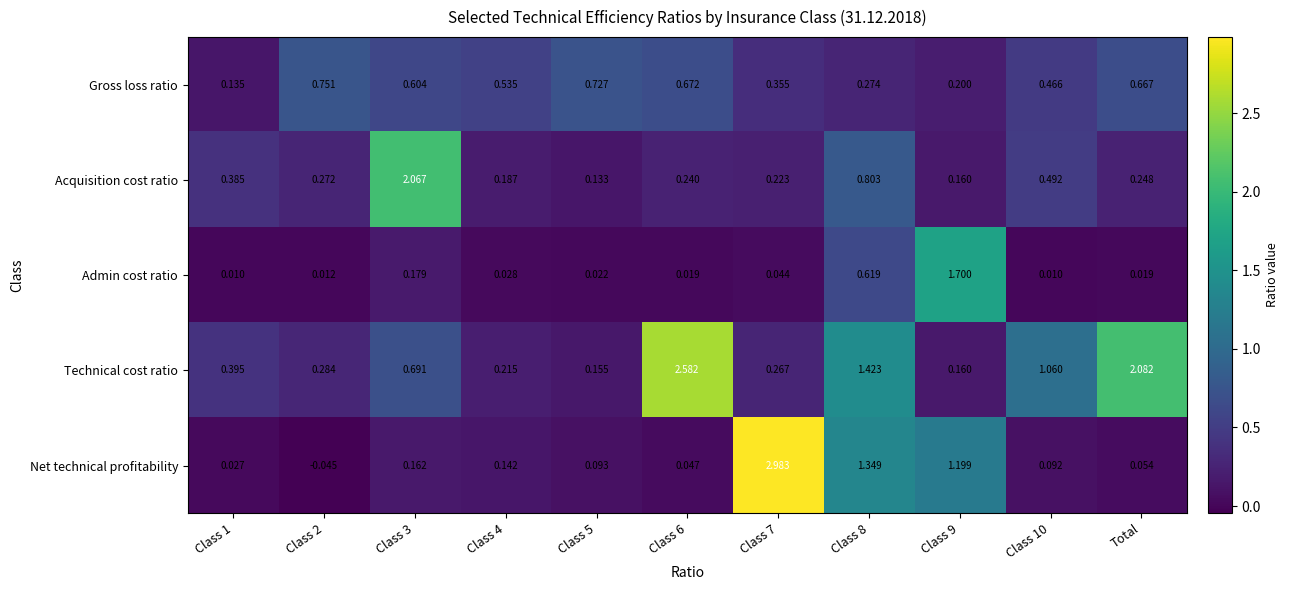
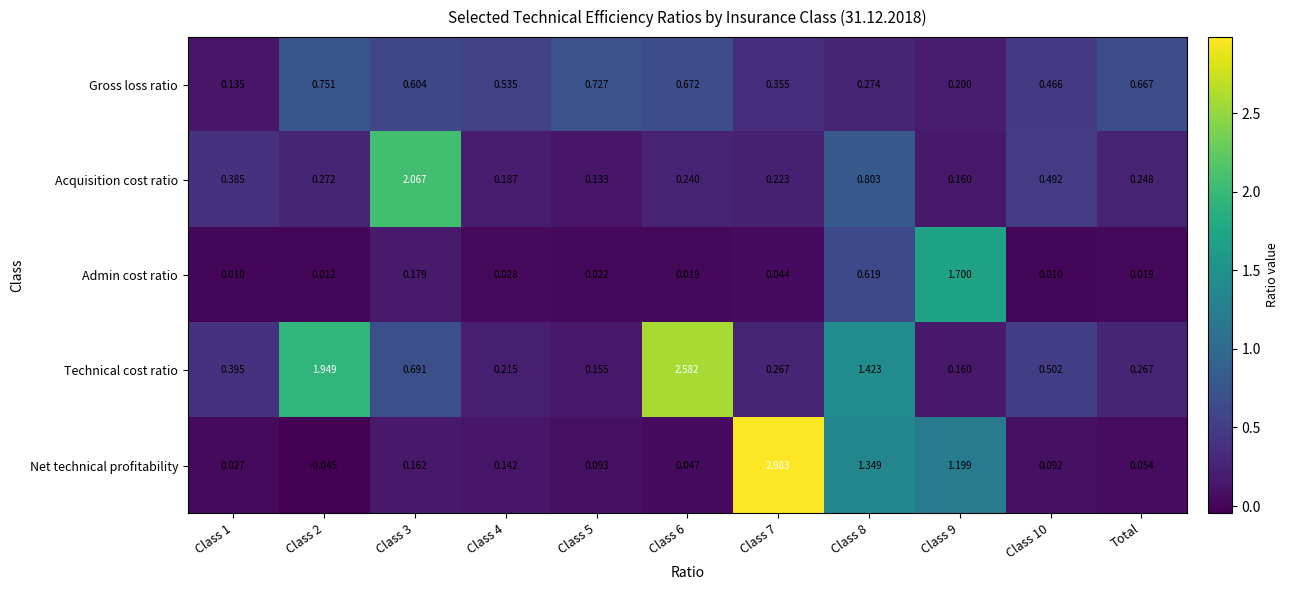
Technical cost ratio, Class 2: 0.284 -> 1.949
Technical cost ratio, Class 10: 1.060 -> 0.502
Technical cost ratio, Total: 2.082 -> 0.267
